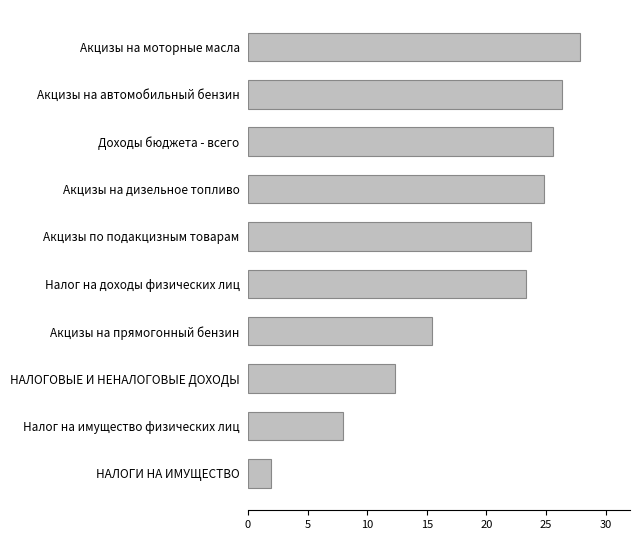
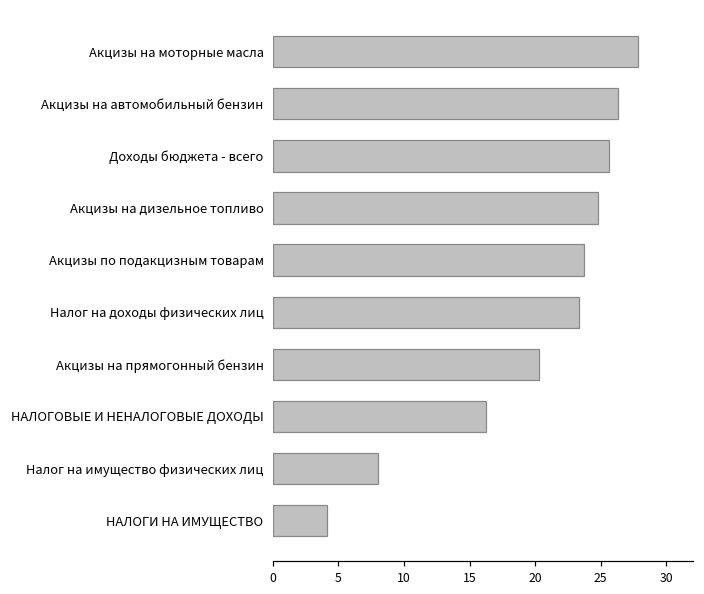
Акцизы на прямогонный бензин: 15.5 -> 20.3
НАЛОГОВЫЕ И НЕНАЛОГОВЫЕ ДОХОДЫ: 12.3 -> 16.3
НАЛОГИ НА ИМУЩЕСТВО: 2.0 -> 4.2
